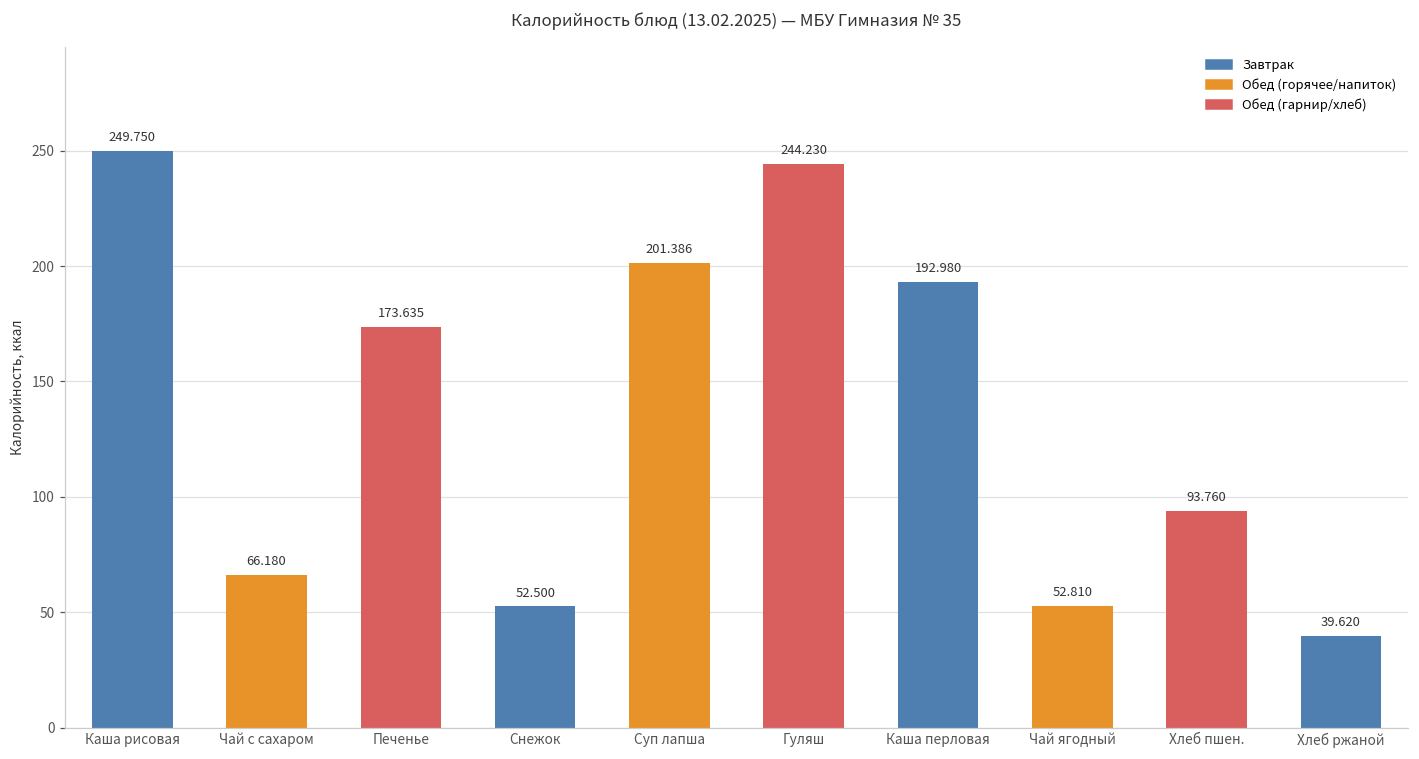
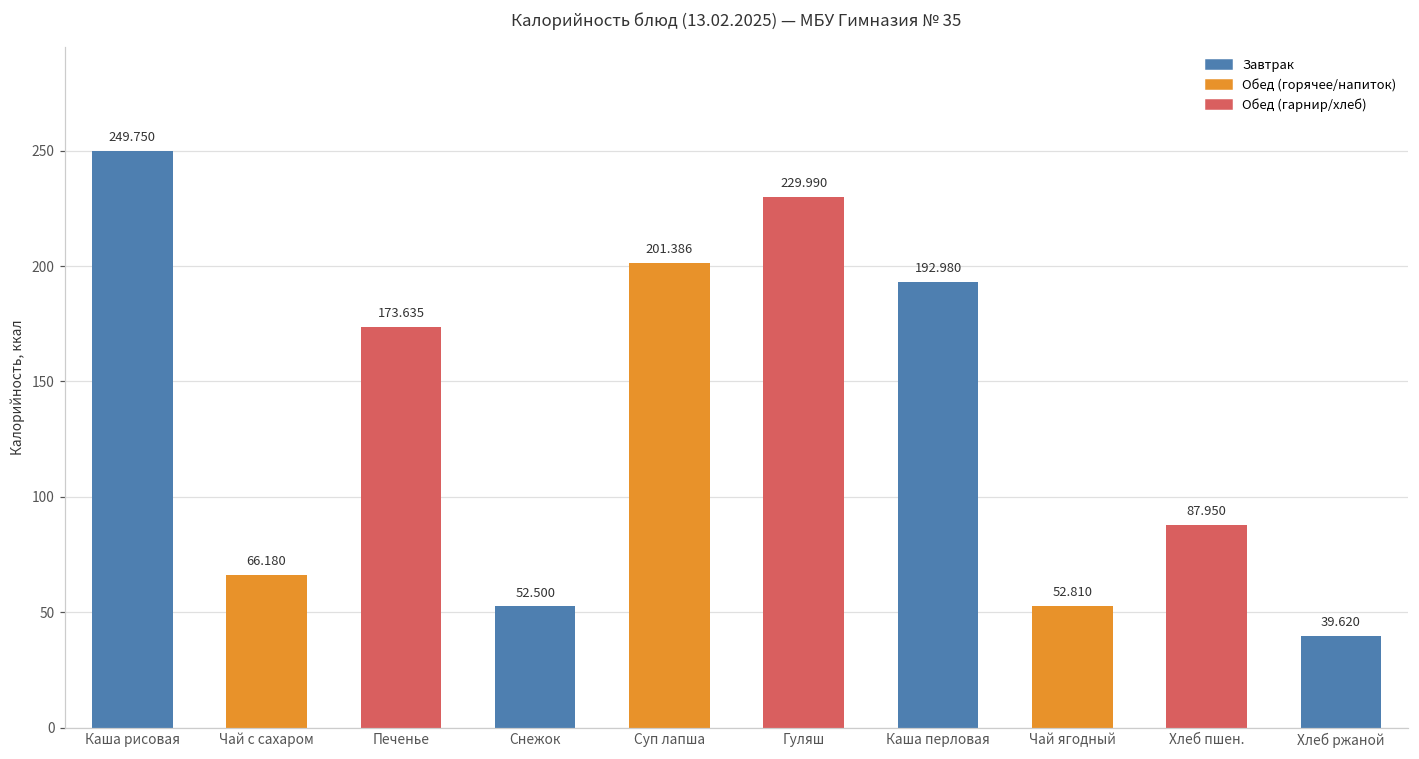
Гуляш: 244.230 -> 229.990
Хлеб пшен.: 93.760 -> 87.950
